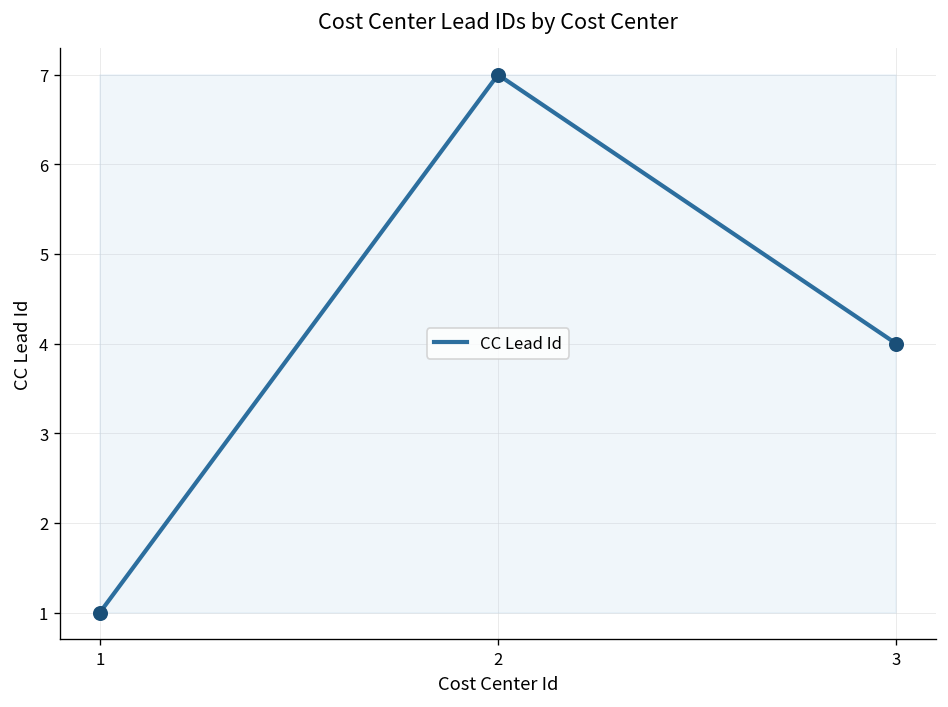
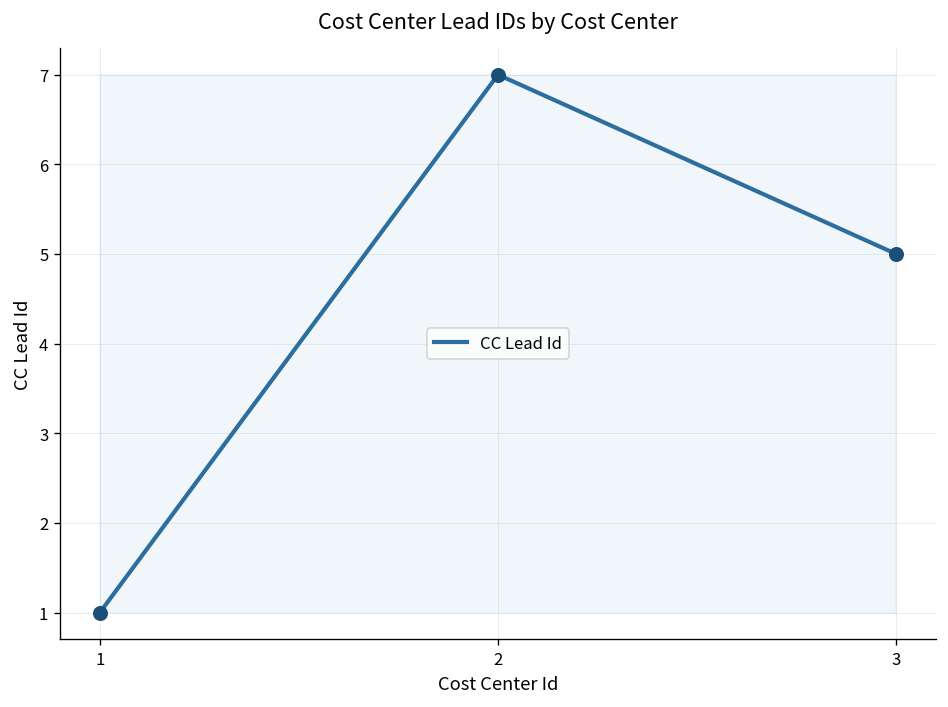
CC Lead Id, 3: 4 -> 5
